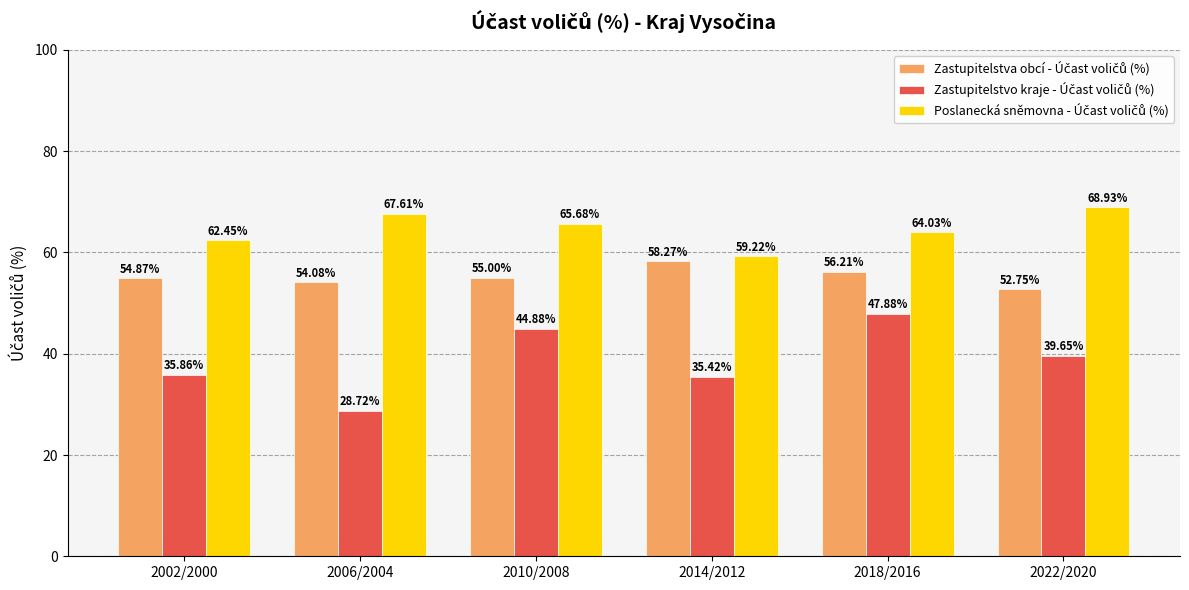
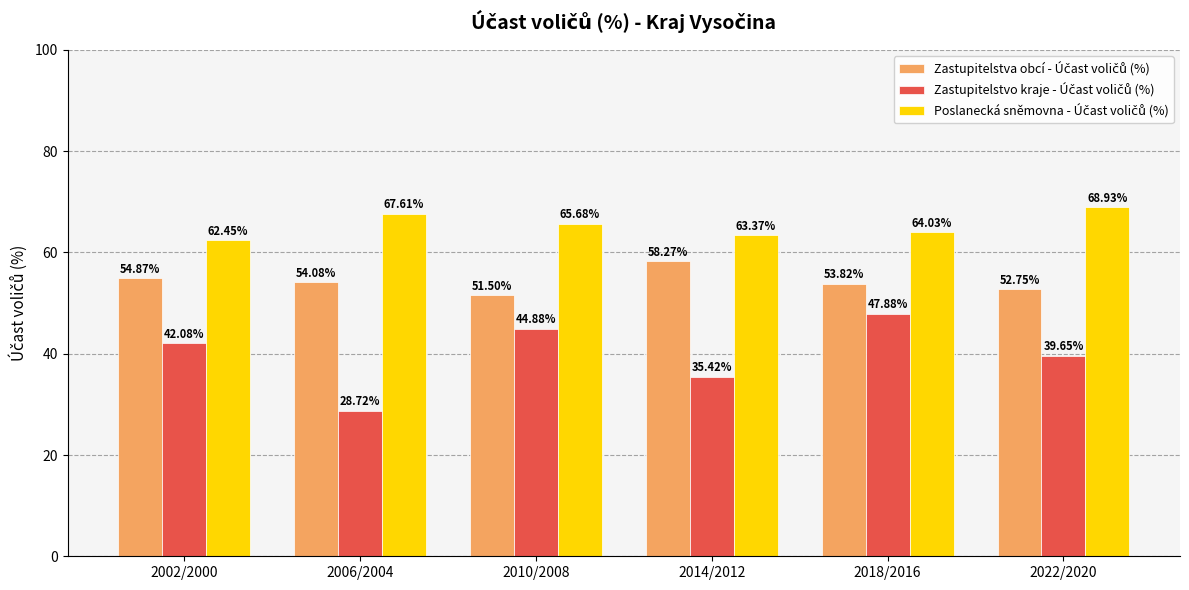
Zastupitelstvo kraje - Účast voličů (%), 2002/2000: 35.86% -> 42.08%
Zastupitelstva obcí - Účast voličů (%), 2010/2008: 55.00% -> 51.50%
Poslanecká sněmovna - Účast voličů (%), 2014/2012: 59.22% -> 63.37%
Zastupitelstva obcí - Účast voličů (%), 2018/2016: 56.21% -> 53.82%
